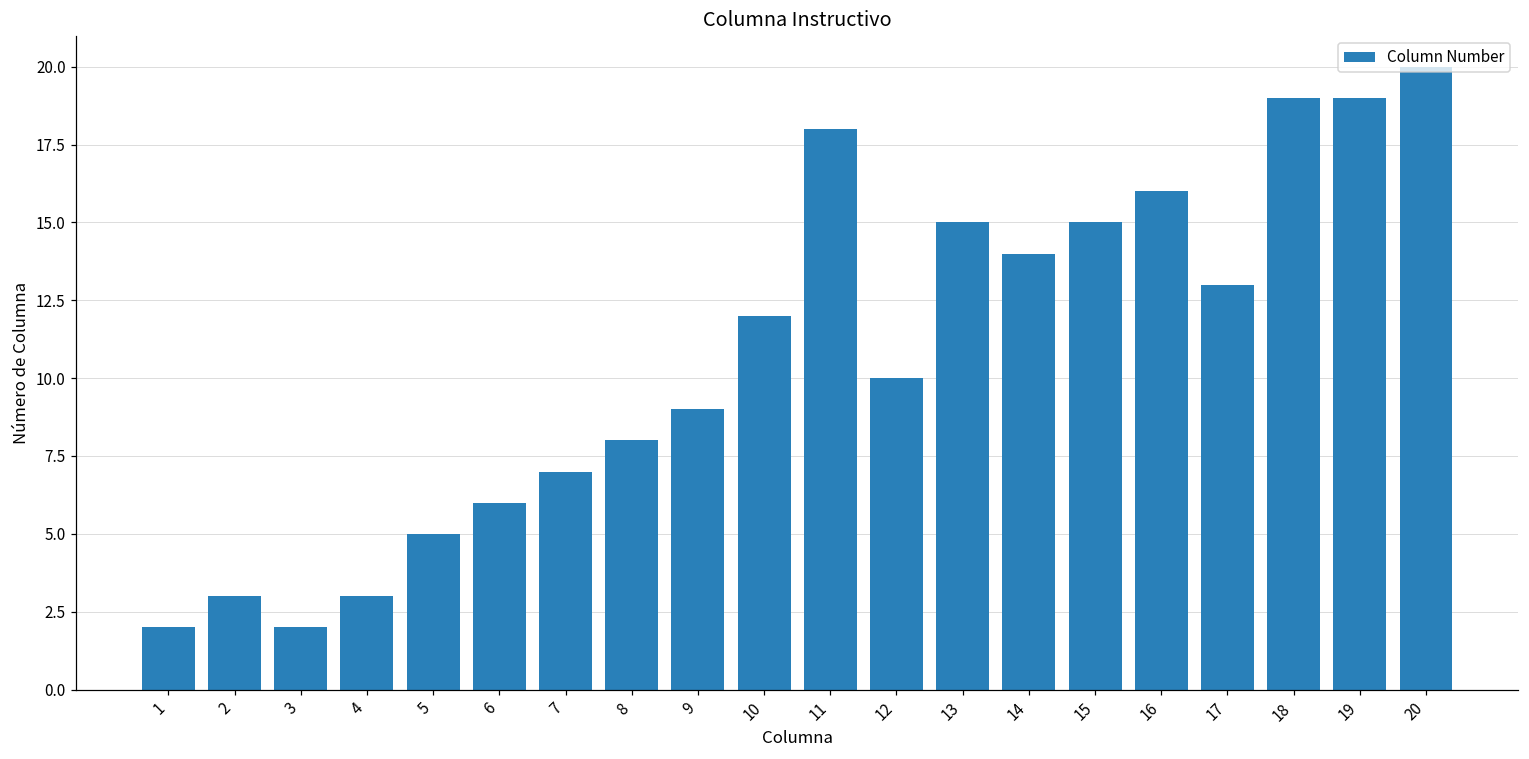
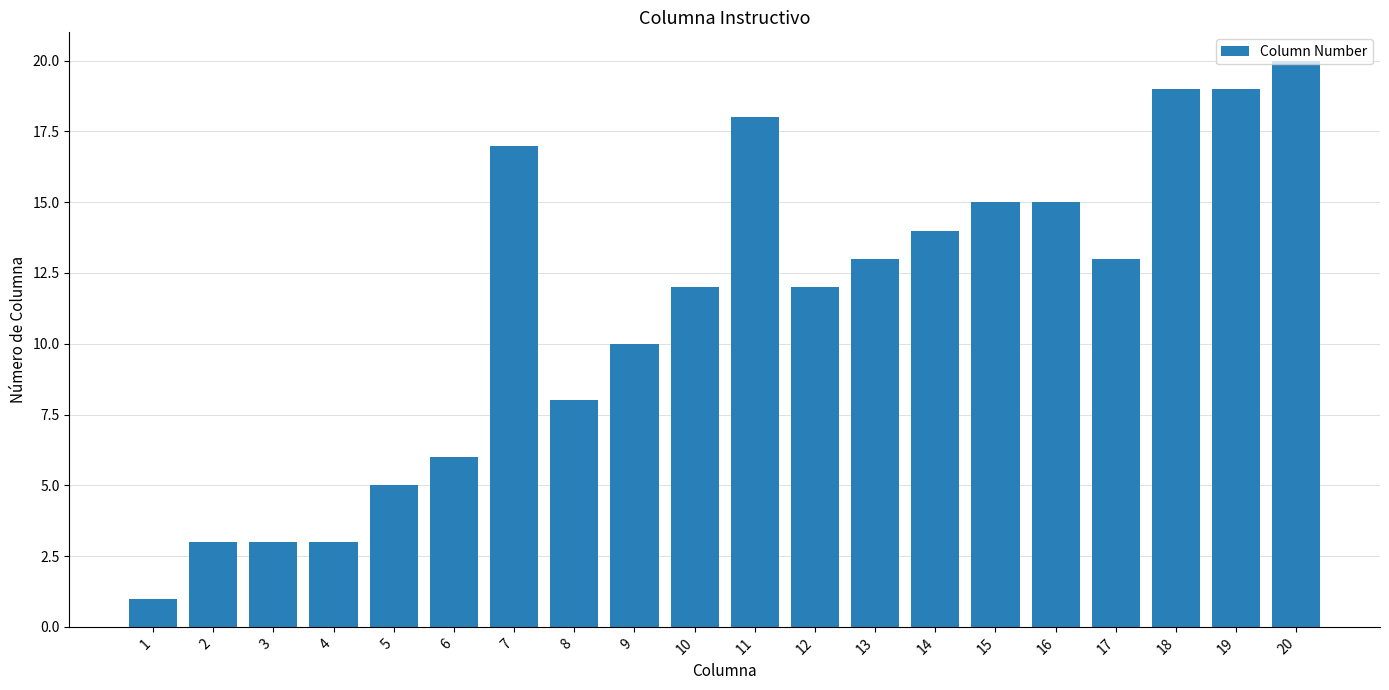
1: 2 -> 1
3: 2 -> 3
7: 7 -> 17
9: 9 -> 10
12: 10 -> 12
13: 15 -> 13
16: 16 -> 15
